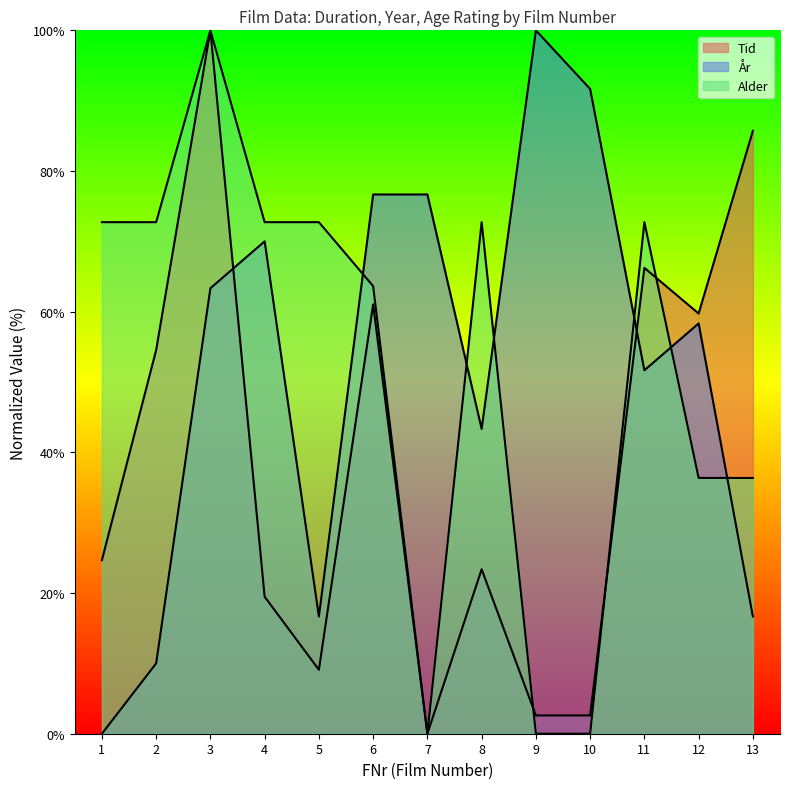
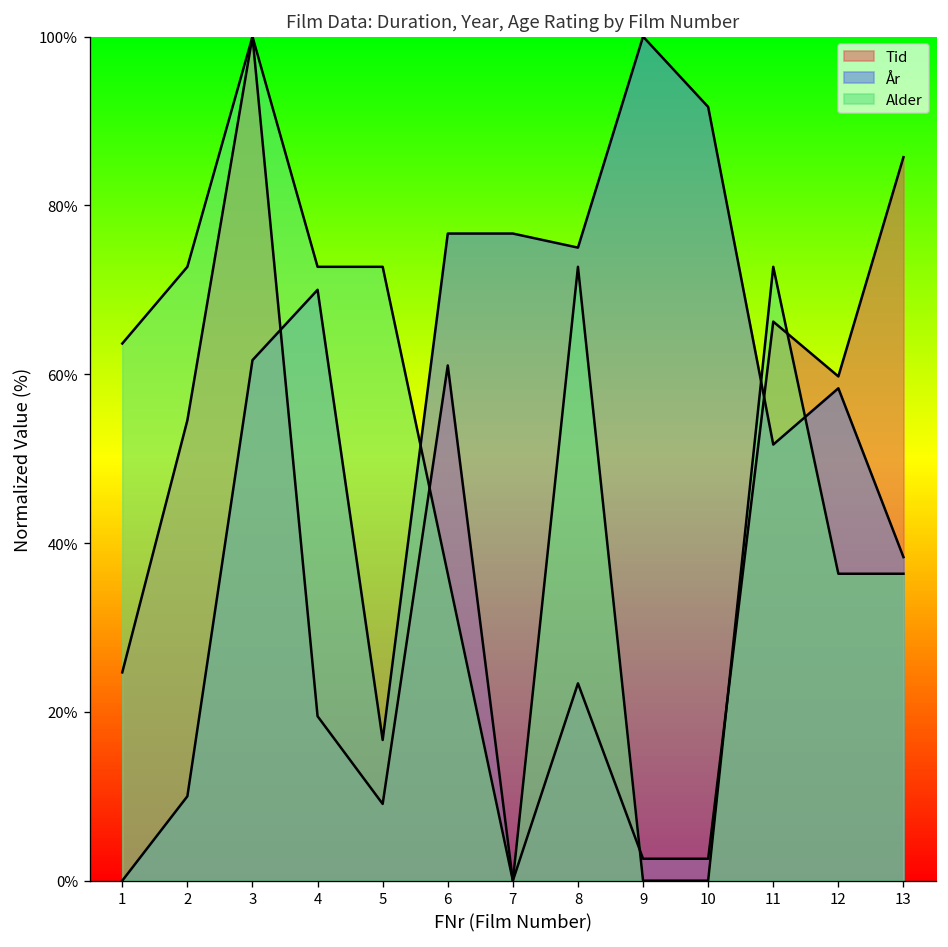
Alder, 1: 73% -> 64%
År, 3: 63% -> 62%
Alder, 6: 64% -> 36%
År, 8: 43% -> 75%
År, 13: 17% -> 38%
